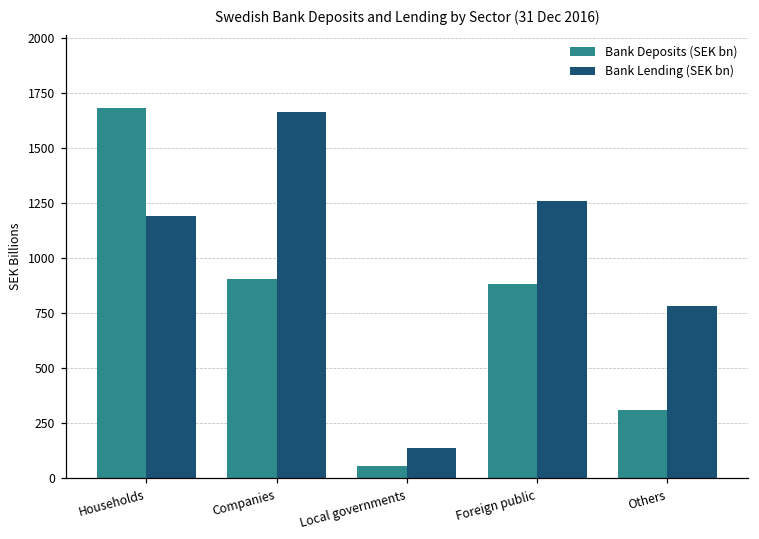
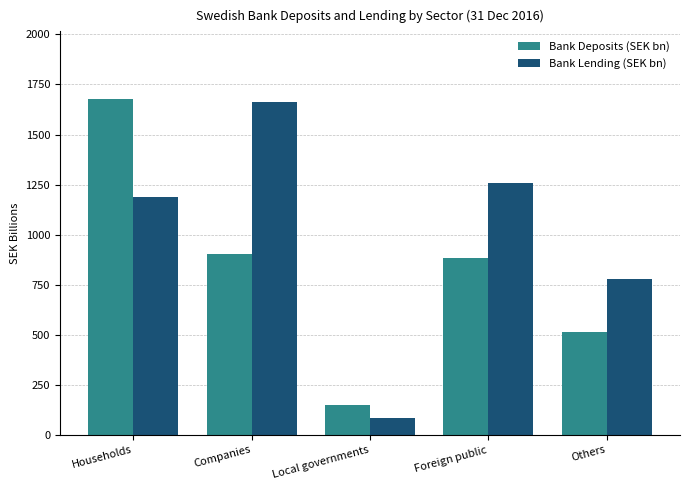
Bank Deposits (SEK bn), Local governments: 60 -> 150
Bank Lending (SEK bn), Local governments: 140 -> 80
Bank Deposits (SEK bn), Others: 310 -> 510
